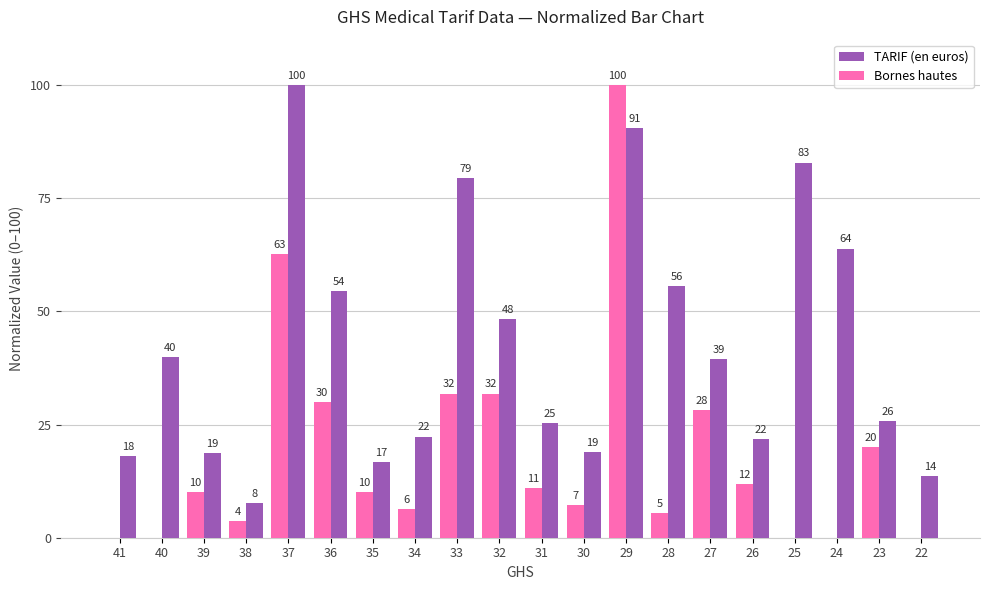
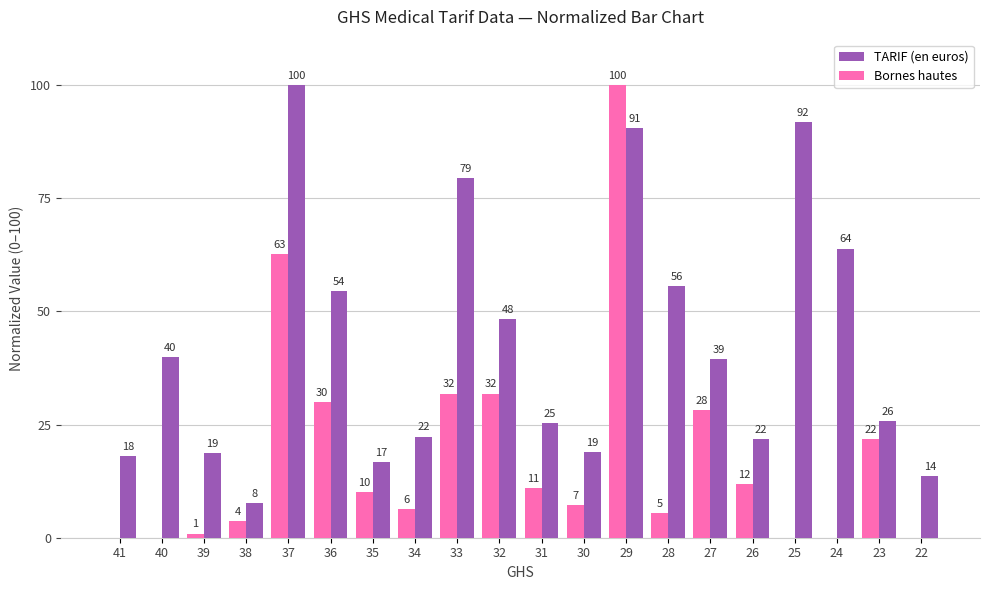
Bornes hautes, 39: 10 -> 1
TARIF (en euros), 25: 83 -> 92
Bornes hautes, 23: 20 -> 22
